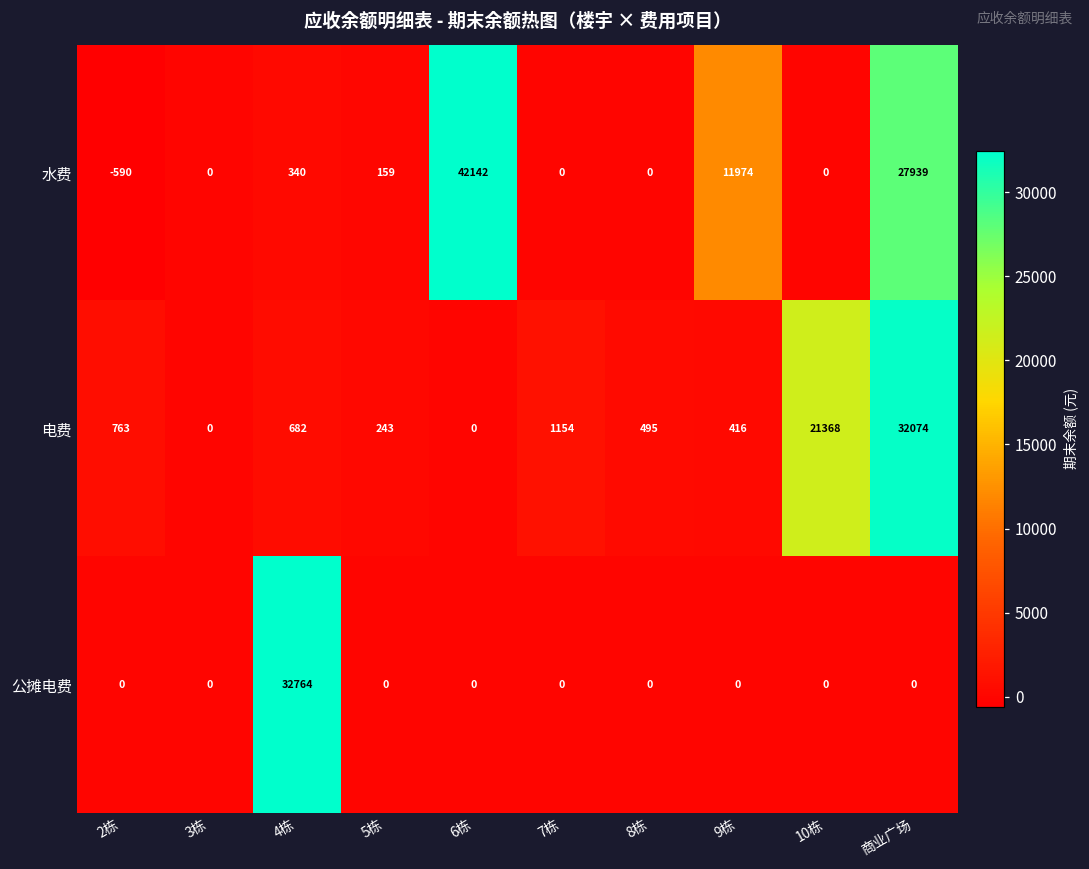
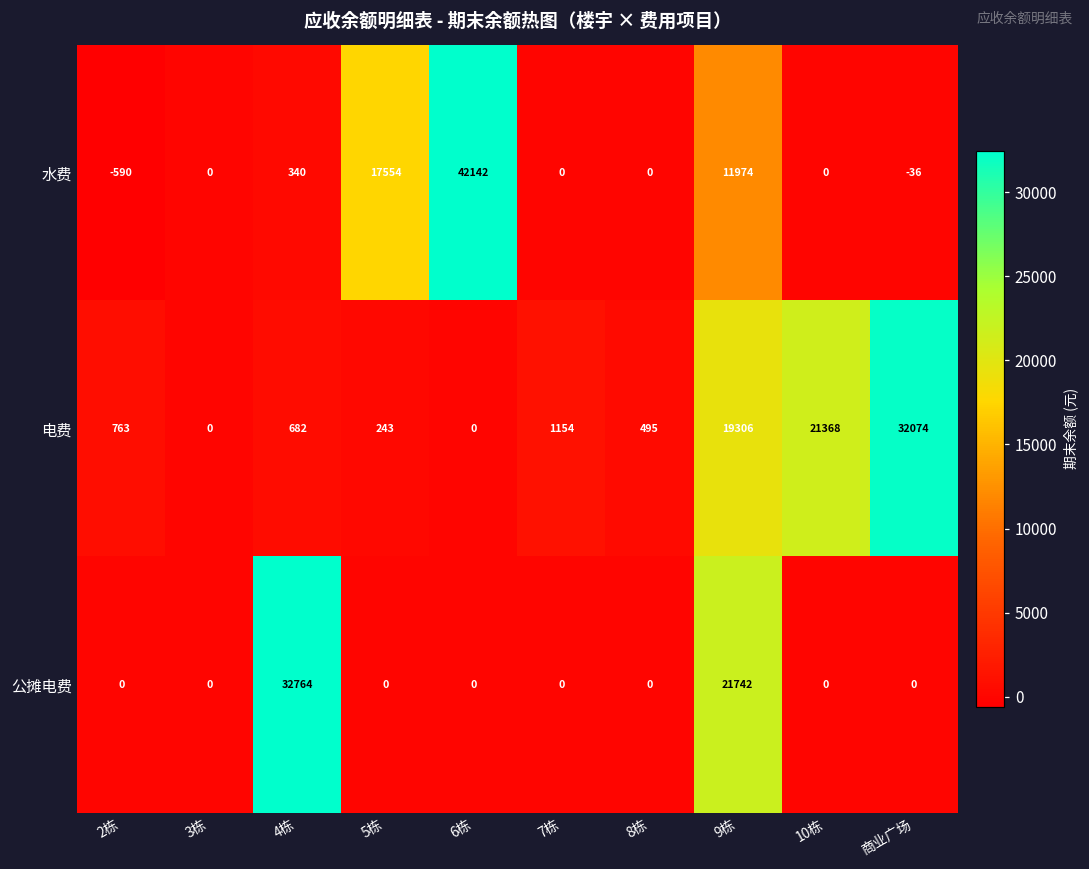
水费, 5栋: 159 -> 17554
水费, 商业广场: 27939 -> -36
电费, 9栋: 416 -> 19306
公摊电费, 9栋: 0 -> 21742
